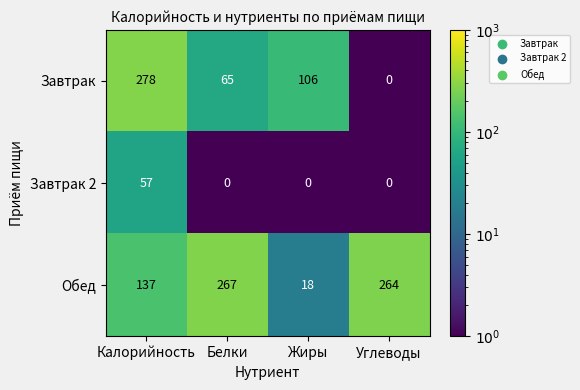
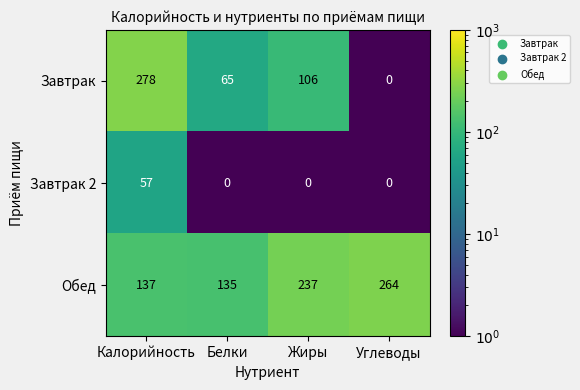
Обед, Белки: 267 -> 135
Обед, Жиры: 18 -> 237
